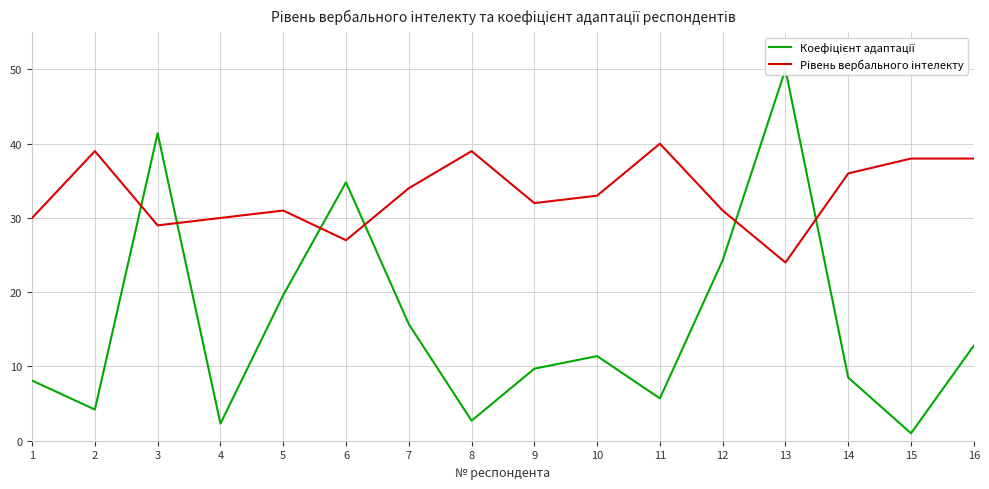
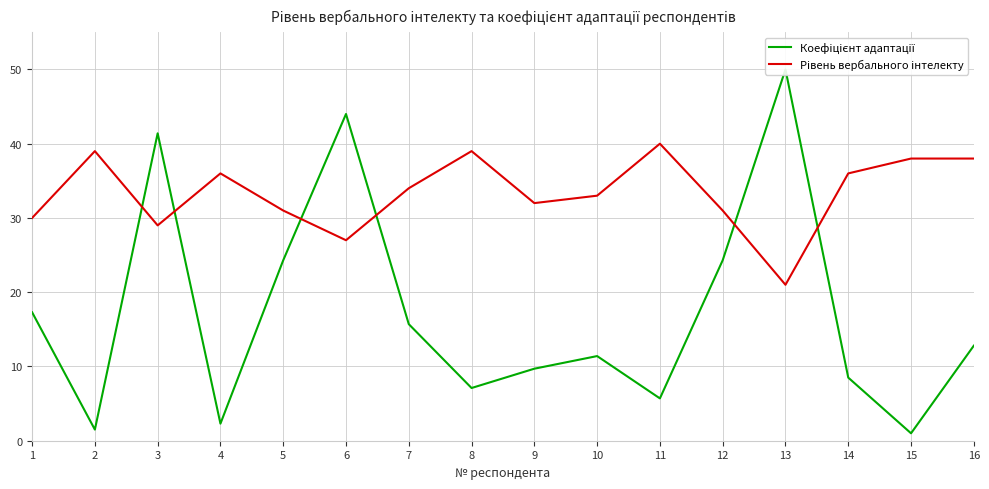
Коефіцієнт адаптації, 1: 8 -> 17
Коефіцієнт адаптації, 2: 4 -> 2
Рівень вербального інтелекту, 4: 30 -> 36
Коефіцієнт адаптації, 5: 20 -> 24
Коефіцієнт адаптації, 6: 35 -> 44
Коефіцієнт адаптації, 8: 3 -> 7
Рівень вербального інтелекту, 13: 24 -> 21
